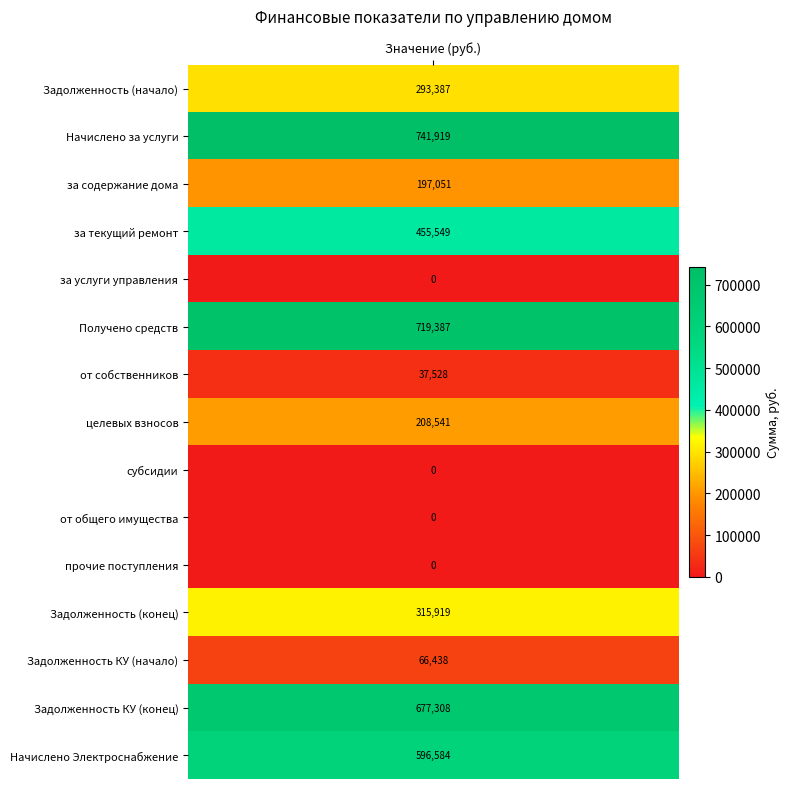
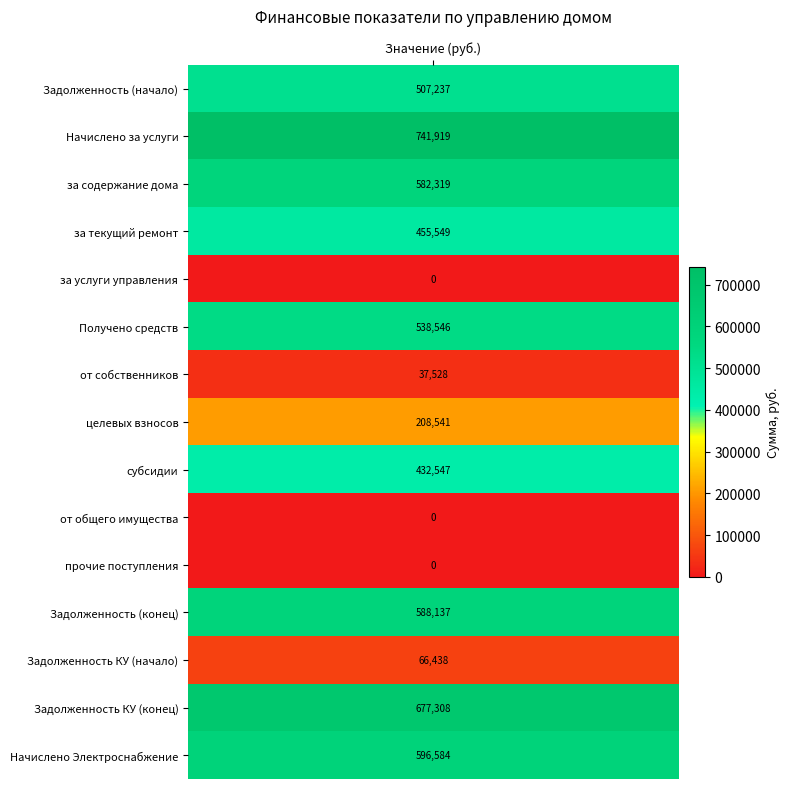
Задолженность (начало), Значение (руб.): 293,387 -> 507,237
за содержание дома, Значение (руб.): 197,051 -> 582,319
Получено средств, Значение (руб.): 719,387 -> 538,546
субсидии, Значение (руб.): 0 -> 432,547
Задолженность (конец), Значение (руб.): 315,919 -> 588,137
